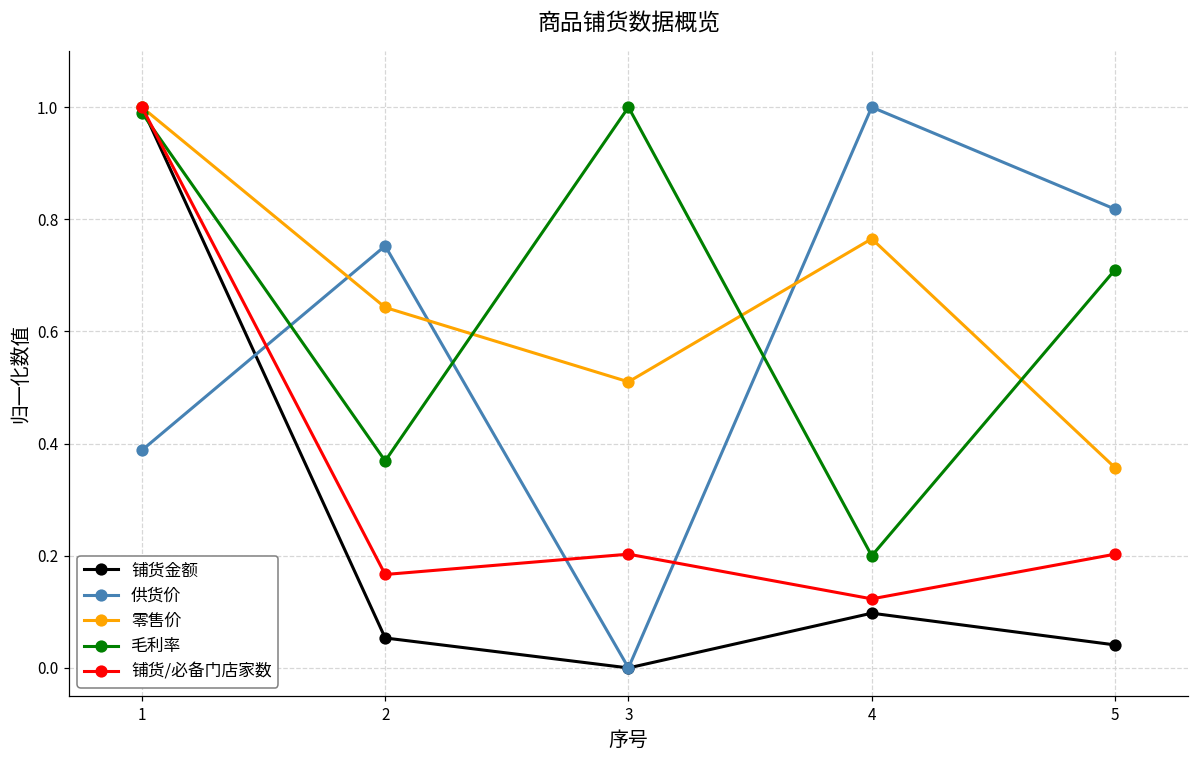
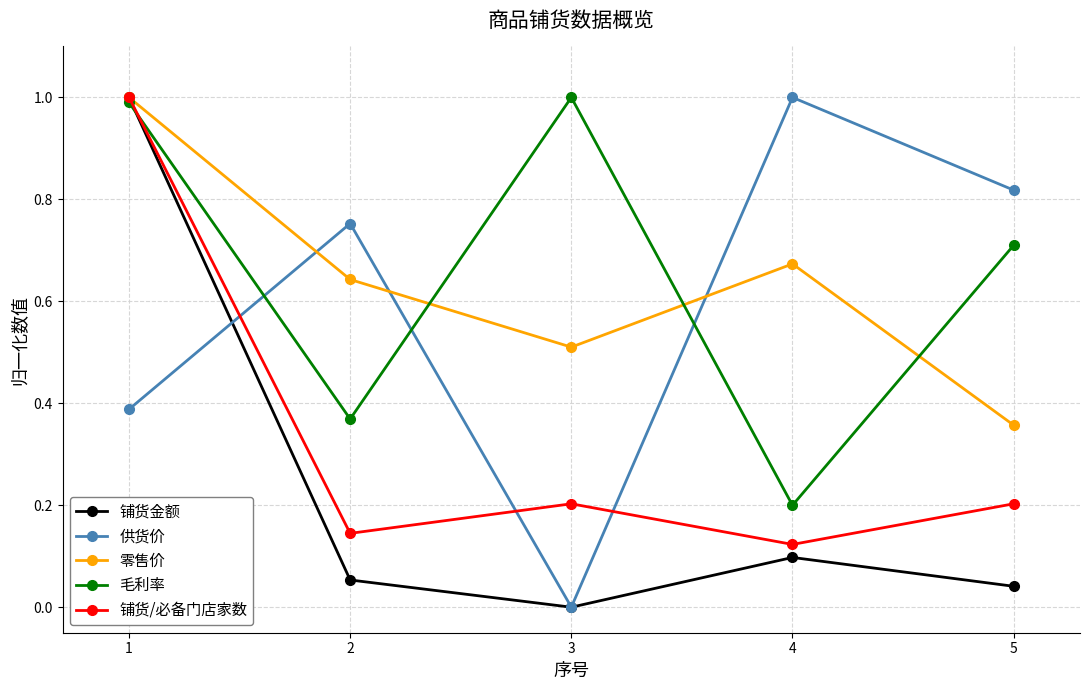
铺货/必备门店家数, 2: 0.17 -> 0.14
零售价, 4: 0.77 -> 0.67
